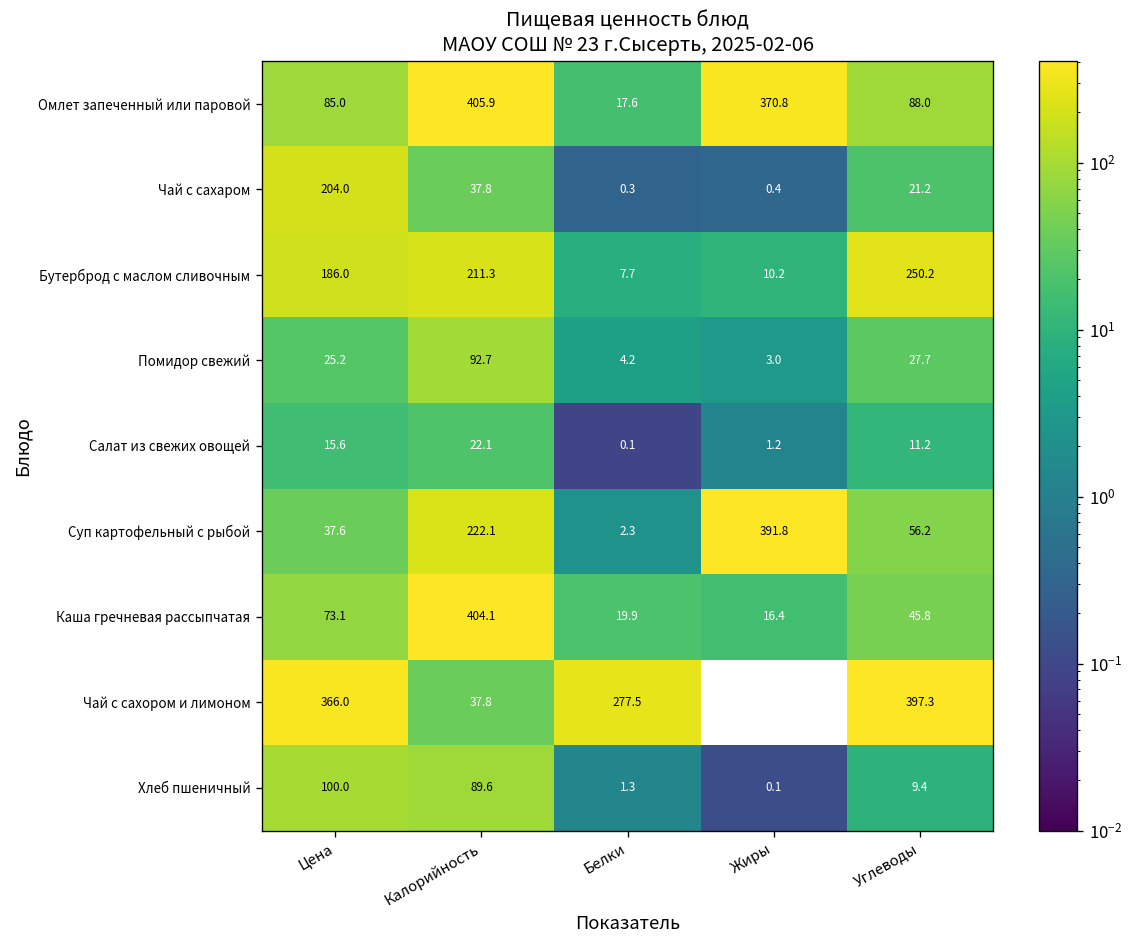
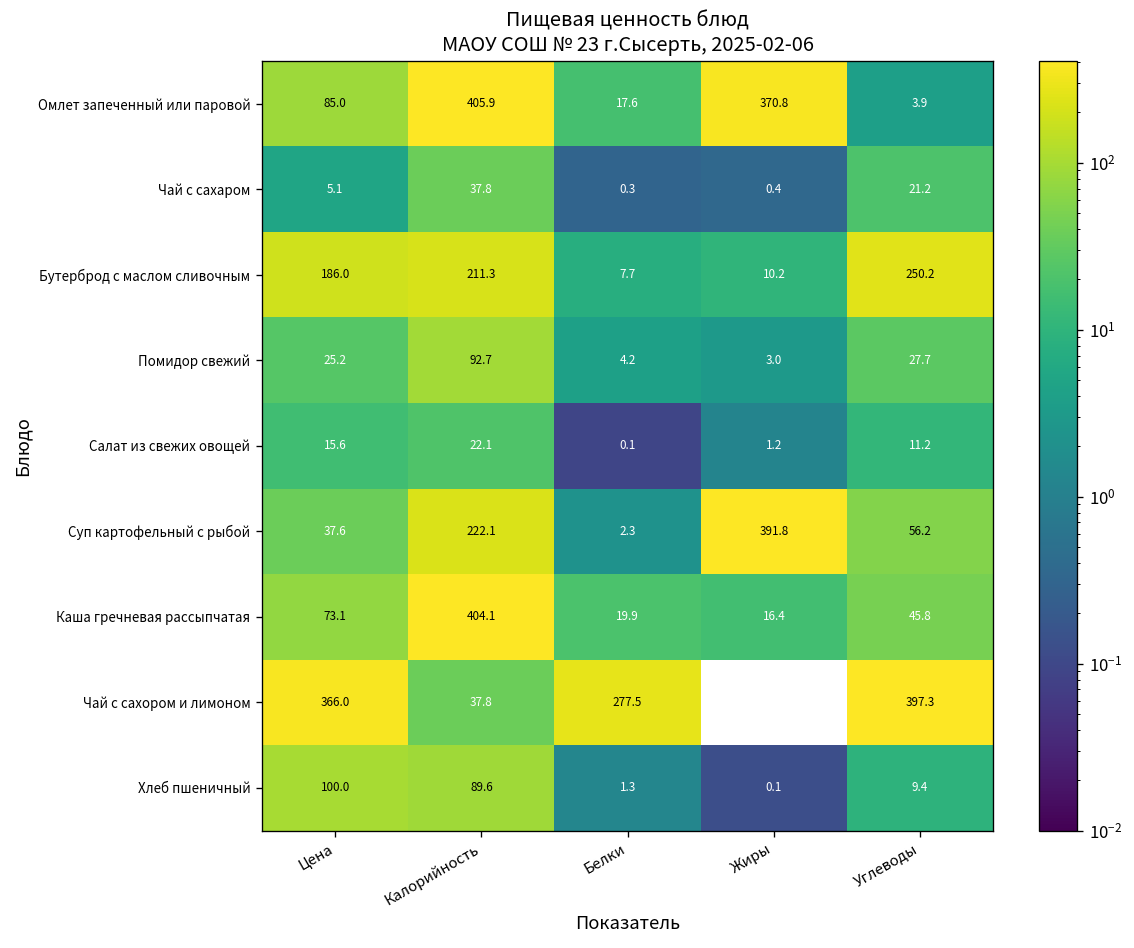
Омлет запеченный или паровой, Углеводы: 88.0 -> 3.9
Чай с сахаром, Цена: 204.0 -> 5.1
